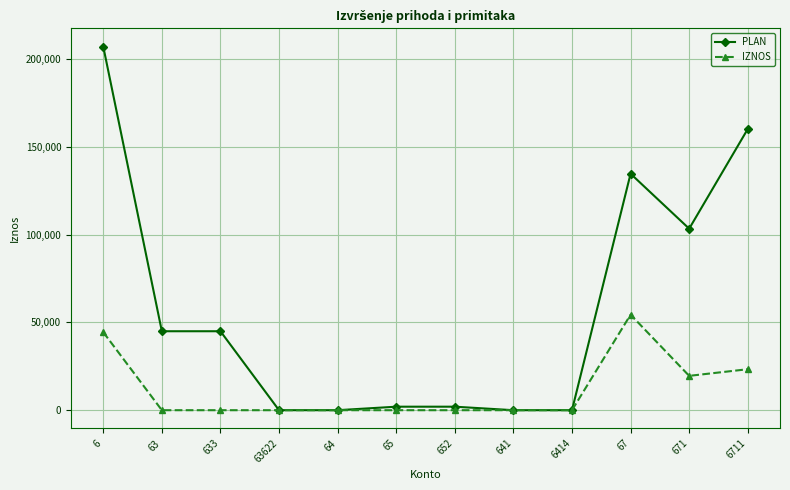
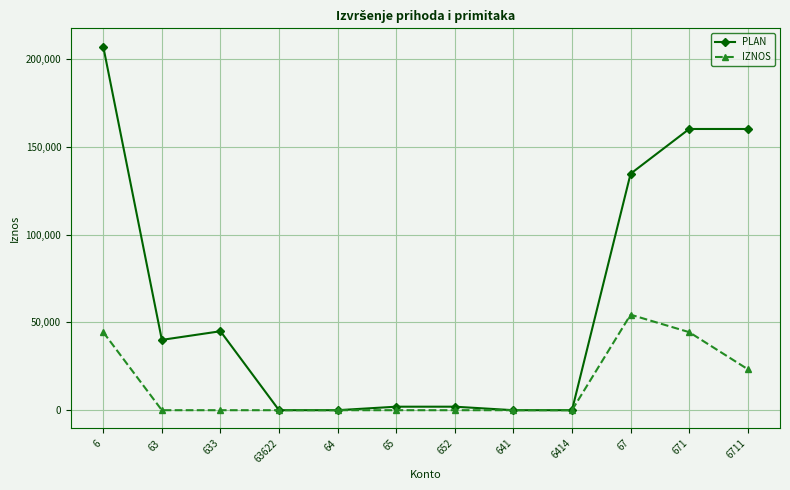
PLAN, 63: 45,000 -> 40,000
PLAN, 671: 103,000 -> 160,000
IZNOS, 671: 20,000 -> 44,000
